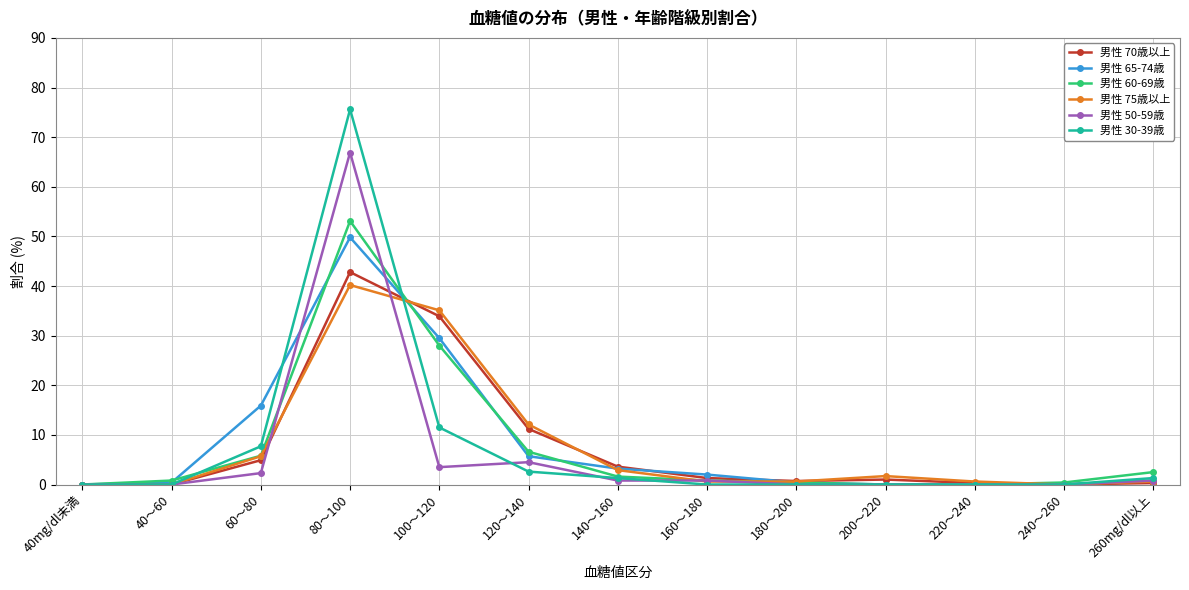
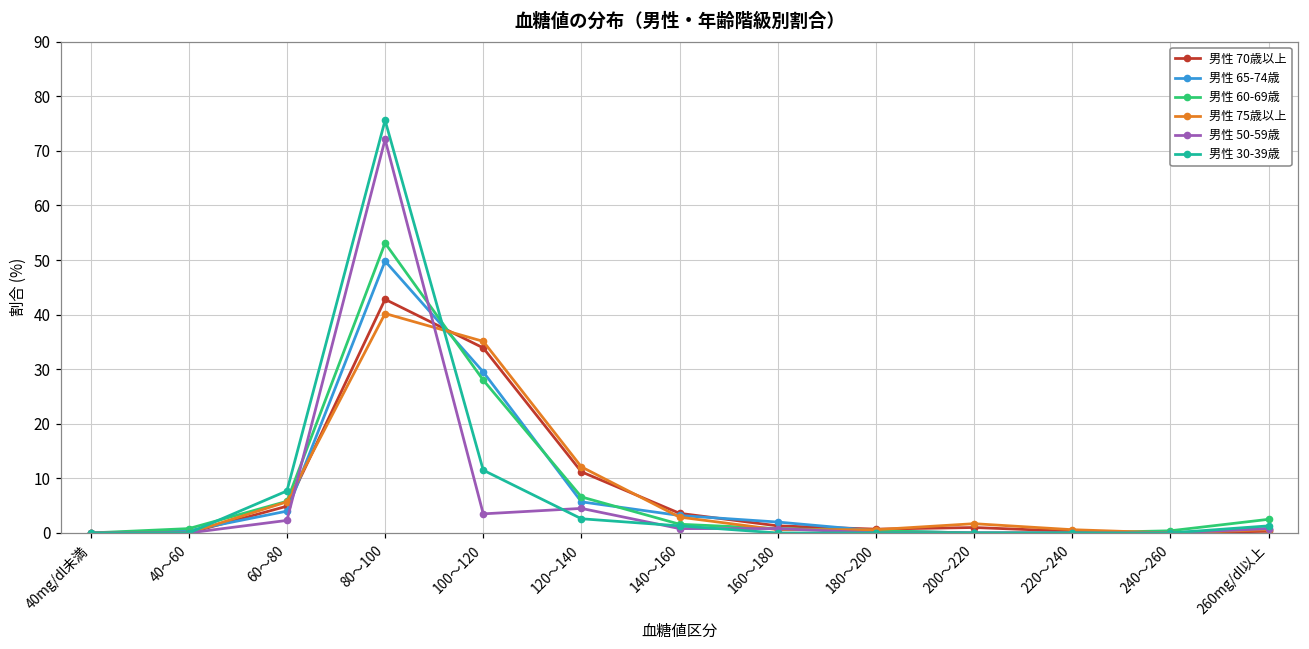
男性 65-74歳, 60～80: 16 -> 4
男性 50-59歳, 80～100: 67 -> 72
